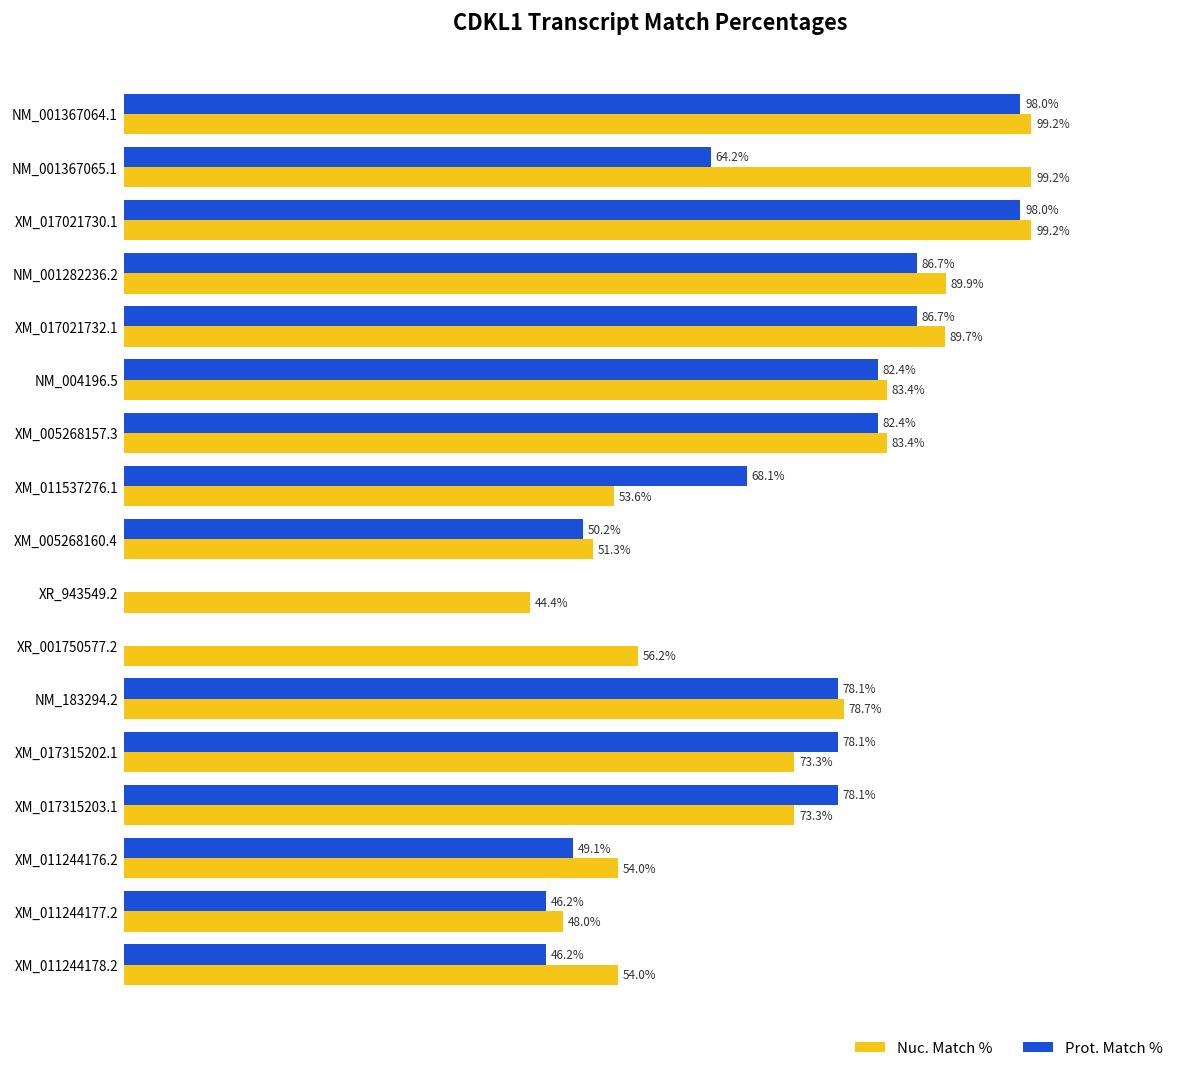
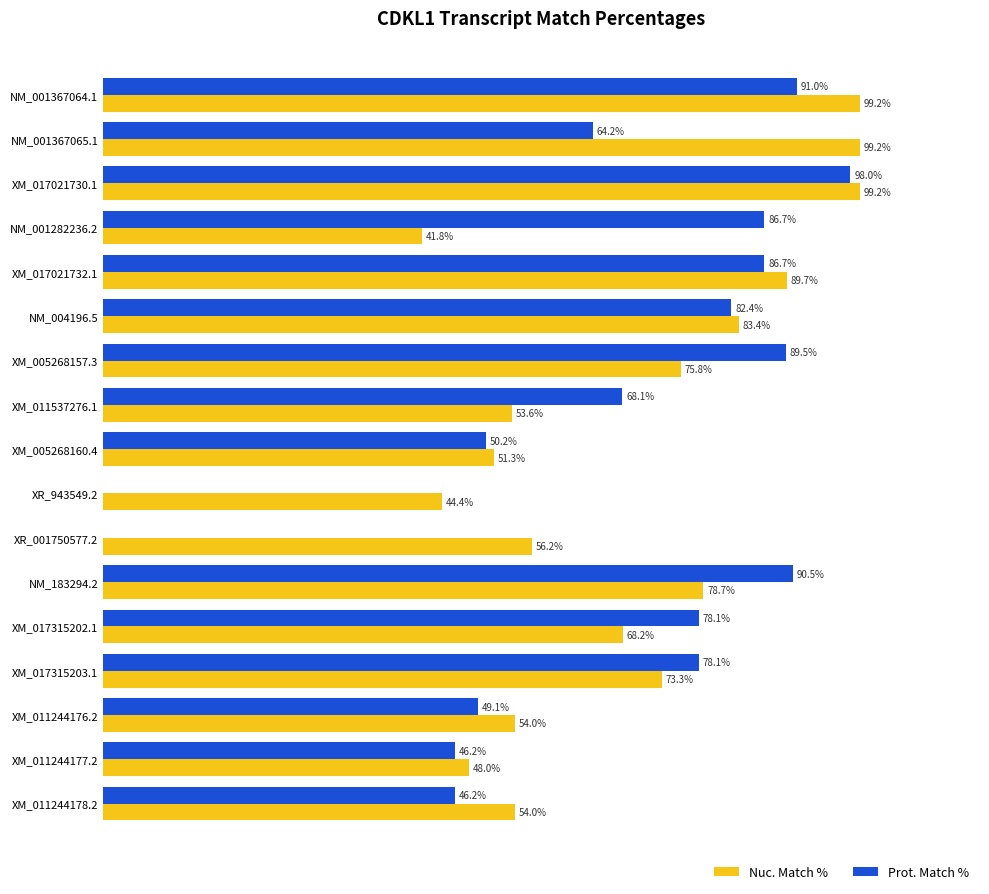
Prot. Match %, NM_001367064.1: 98.0% -> 91.0%
Nuc. Match %, NM_001282236.2: 89.9% -> 41.8%
Prot. Match %, XM_005268157.3: 82.4% -> 89.5%
Nuc. Match %, XM_005268157.3: 83.4% -> 75.8%
Prot. Match %, NM_183294.2: 78.1% -> 90.5%
Nuc. Match %, XM_017315202.1: 73.3% -> 68.2%
